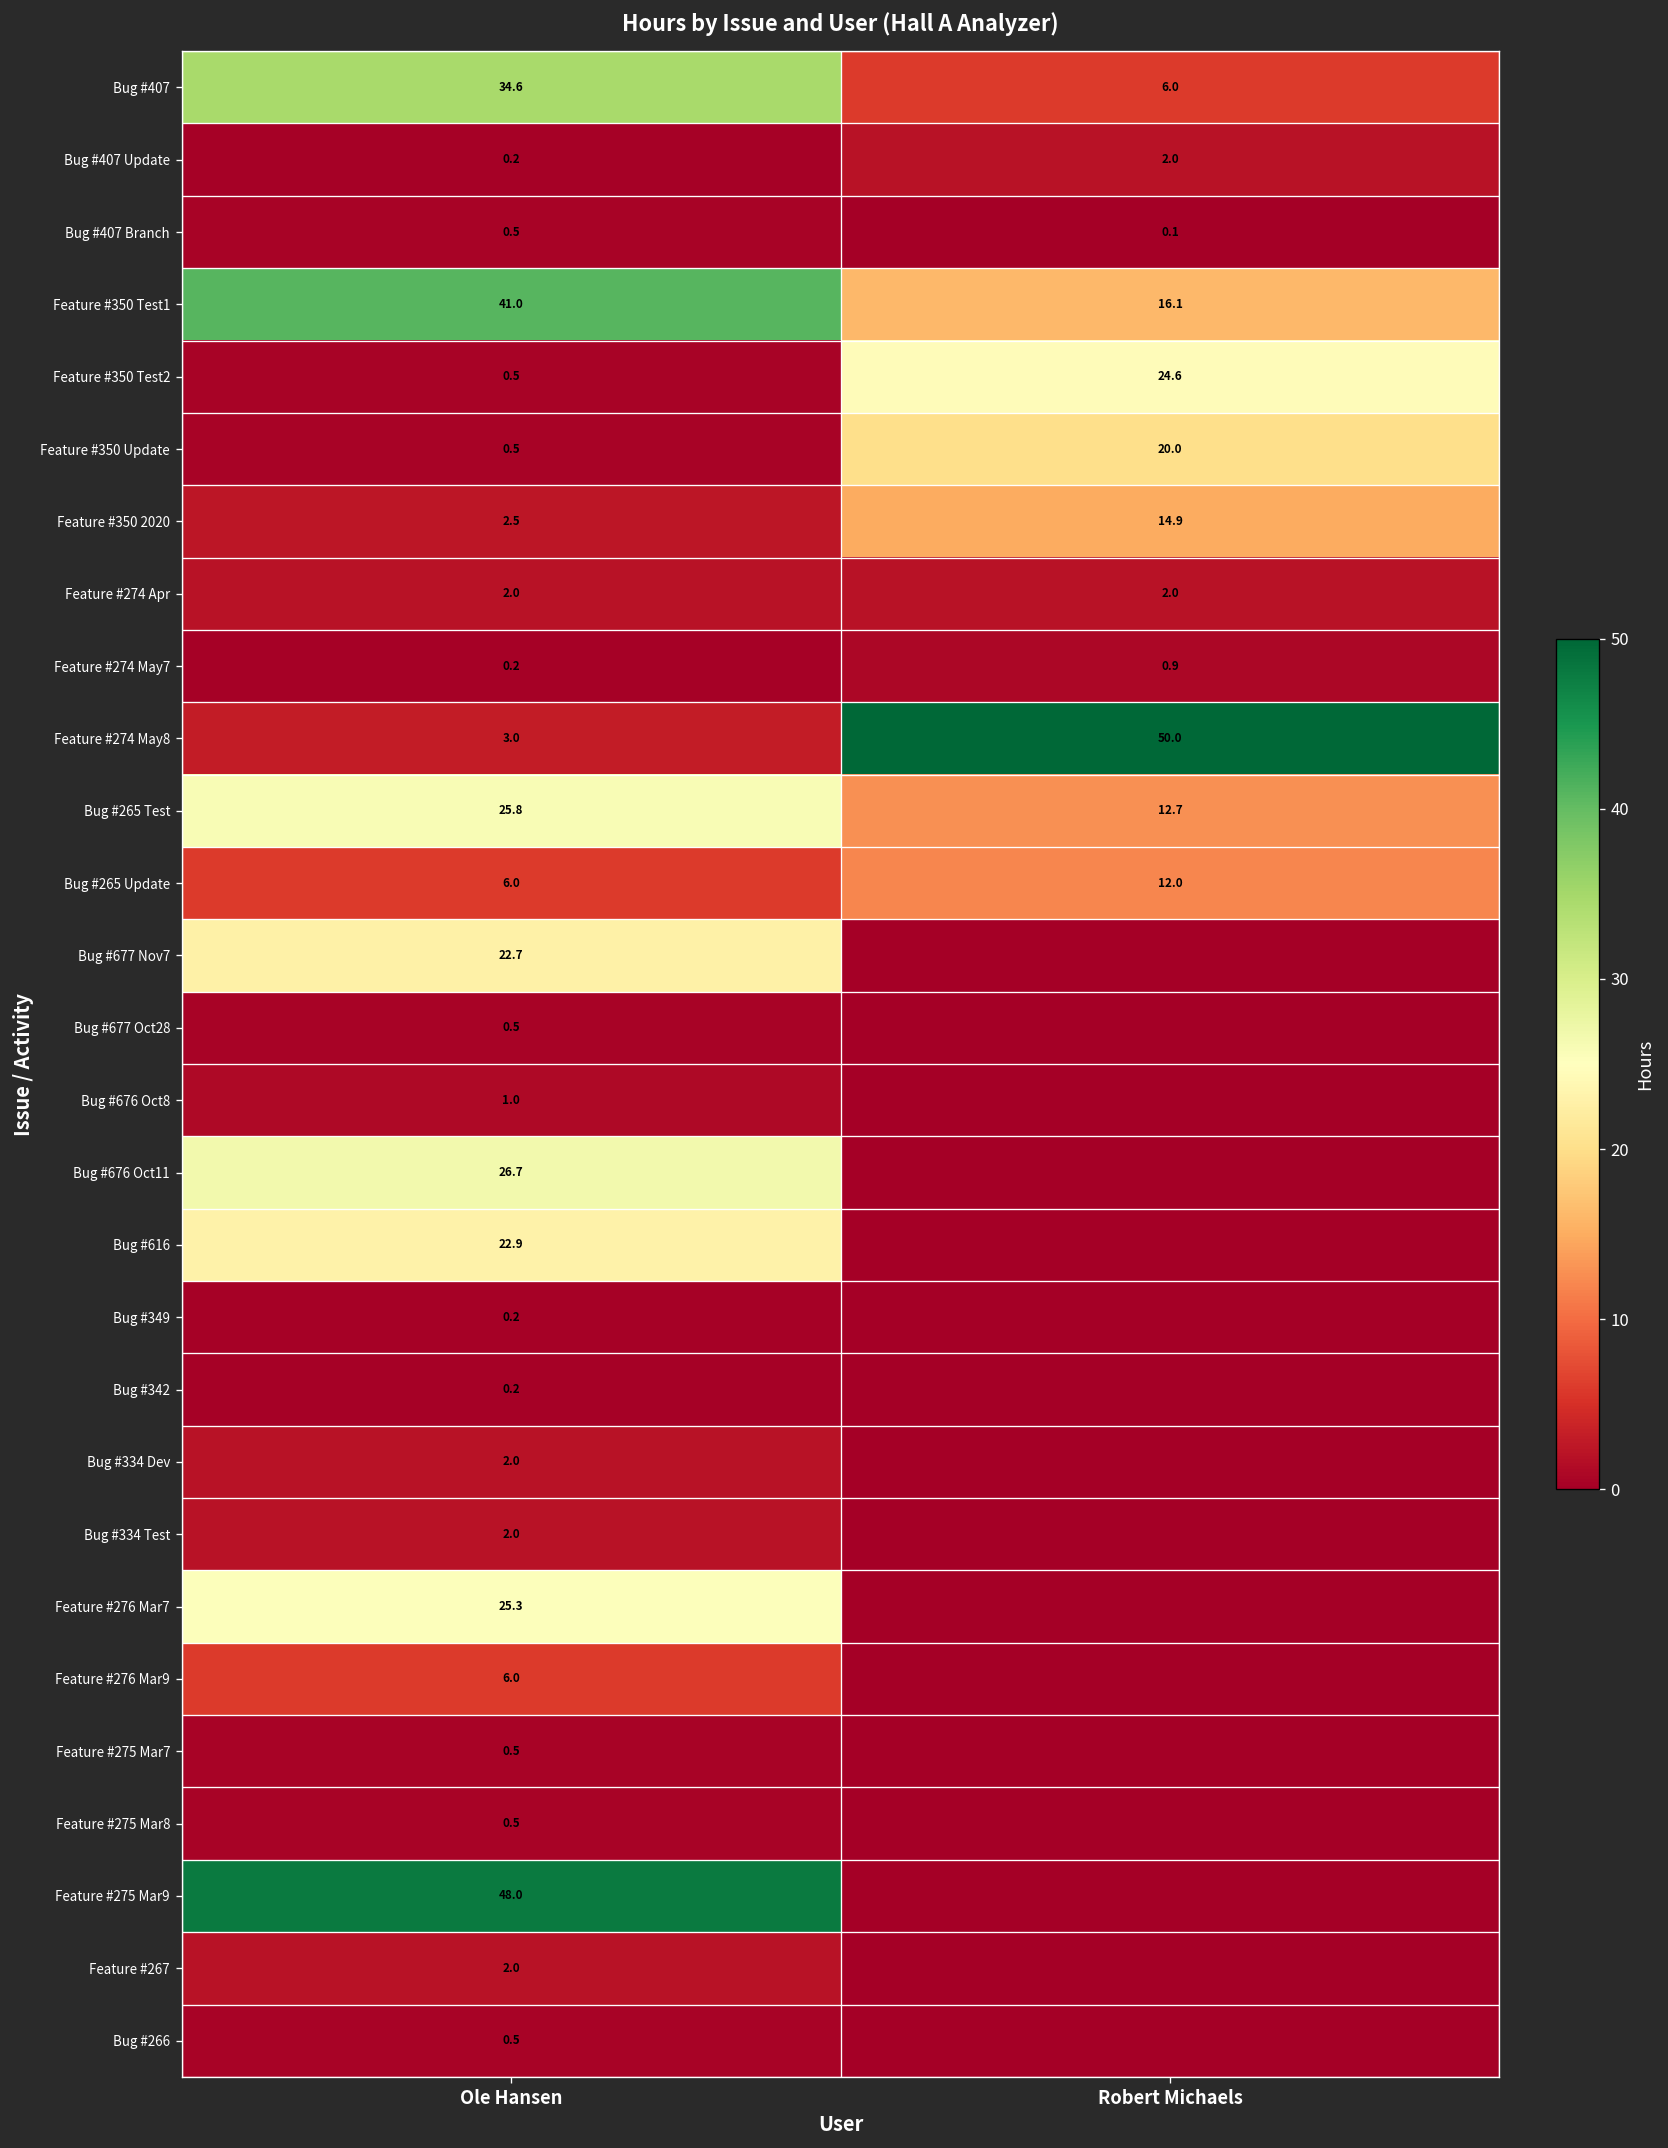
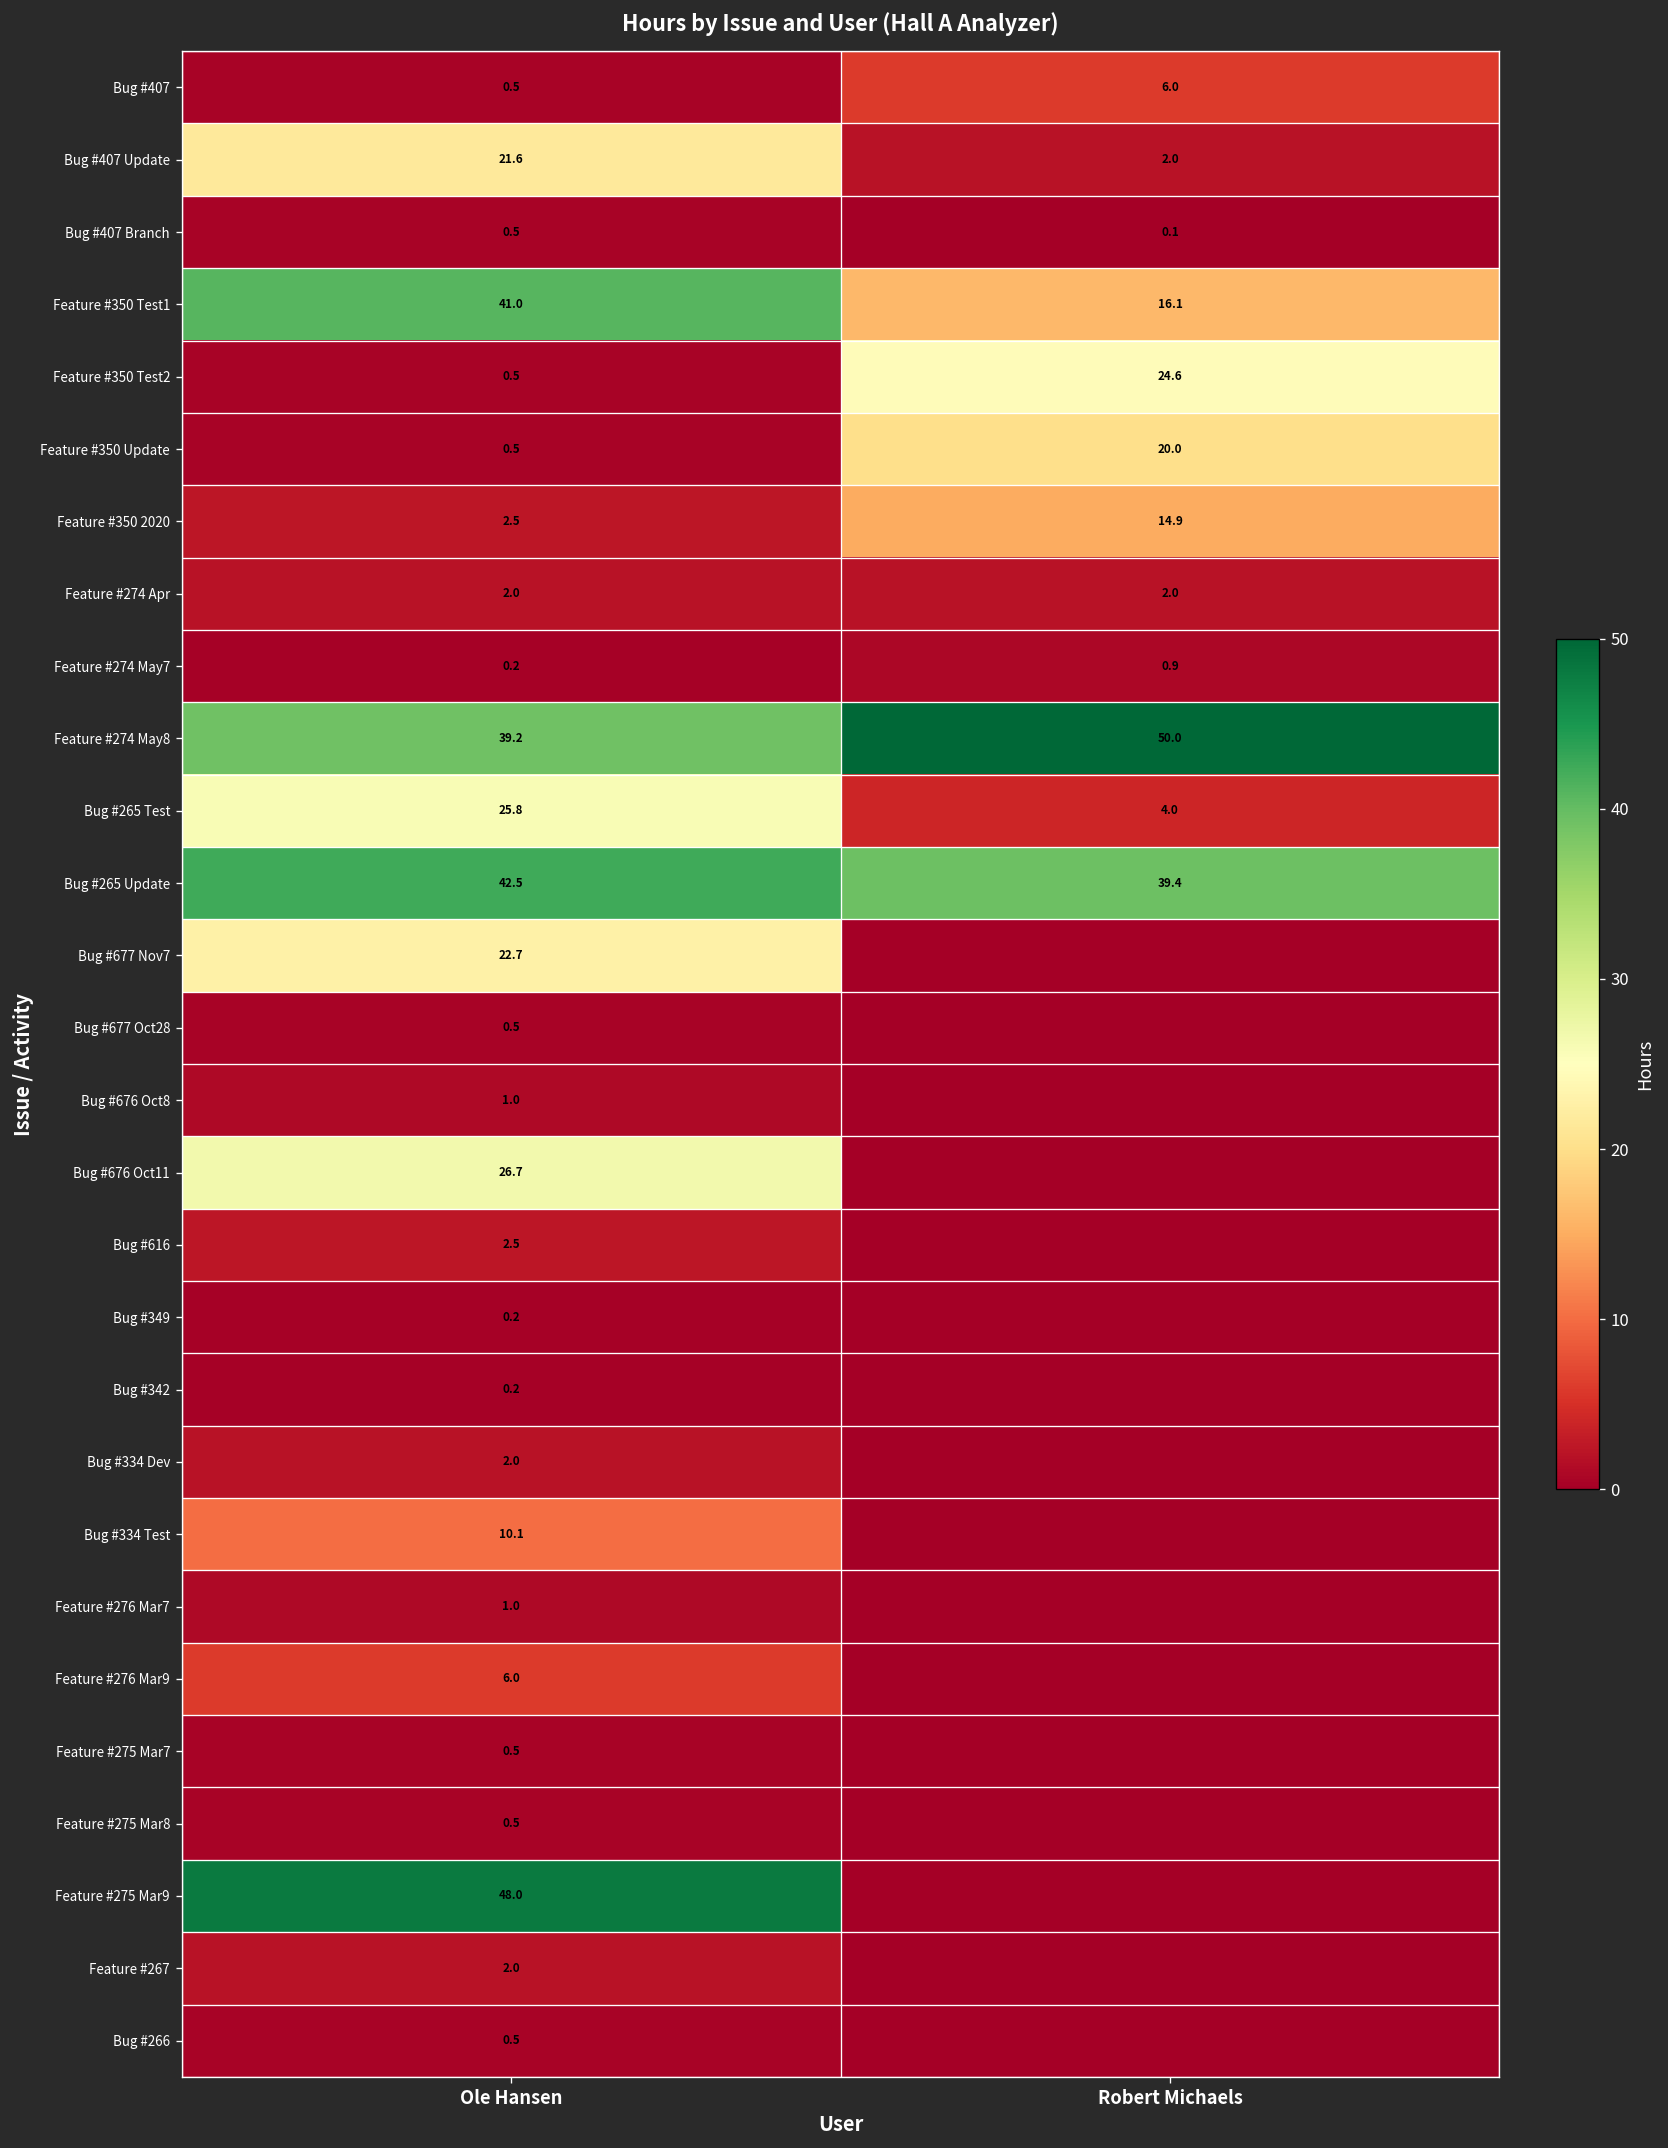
Bug #407, Ole Hansen: 34.6 -> 0.5
Bug #407 Update, Ole Hansen: 0.2 -> 21.6
Feature #274 May8, Ole Hansen: 3.0 -> 39.2
Bug #265 Test, Robert Michaels: 12.7 -> 4.0
Bug #265 Update, Ole Hansen: 6.0 -> 42.5
Bug #265 Update, Robert Michaels: 12.0 -> 39.4
Bug #616, Ole Hansen: 22.9 -> 2.5
Bug #334 Test, Ole Hansen: 2.0 -> 10.1
Feature #276 Mar7, Ole Hansen: 25.3 -> 1.0
